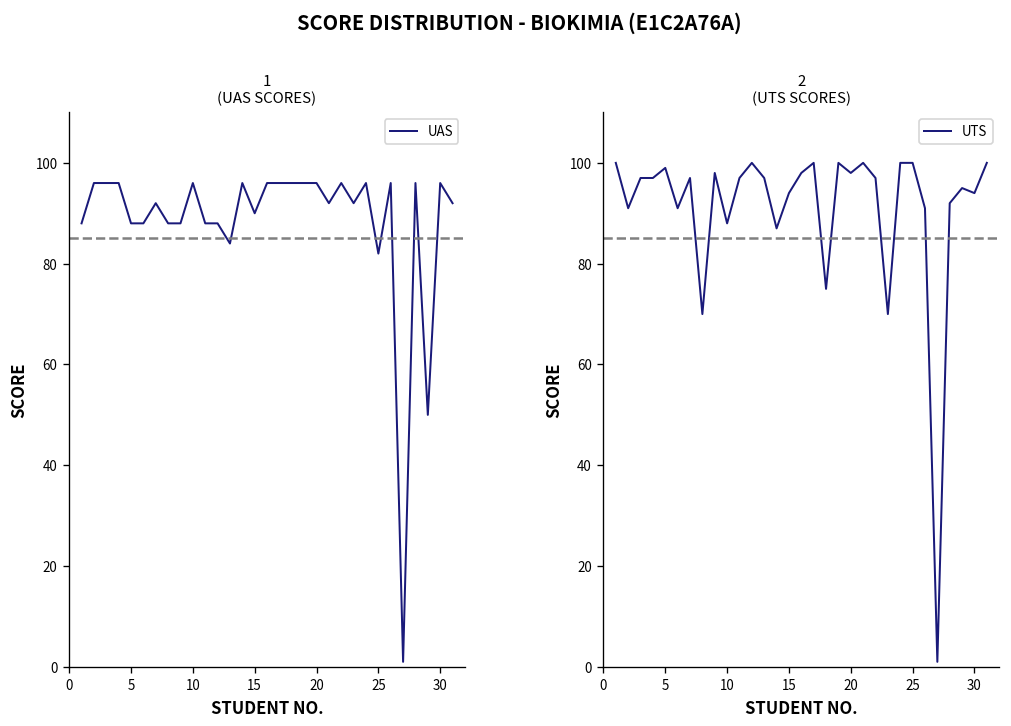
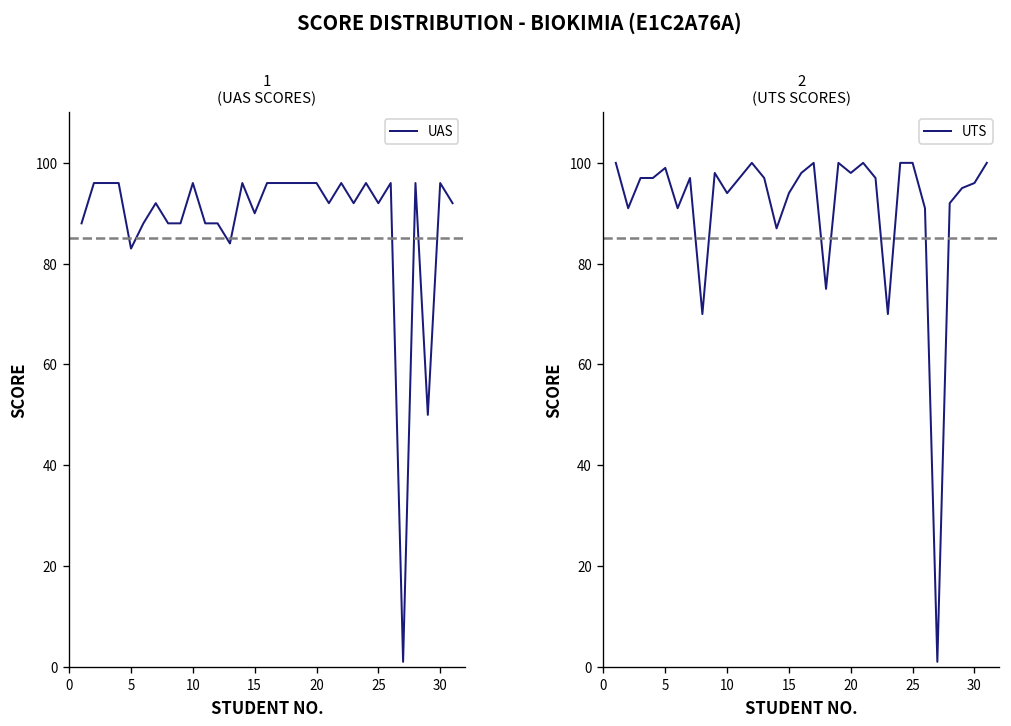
1 (UAS SCORES), 5: 88 -> 83
1 (UAS SCORES), 25: 82 -> 92
2 (UTS SCORES), 10: 88 -> 94
2 (UTS SCORES), 30: 94 -> 96
